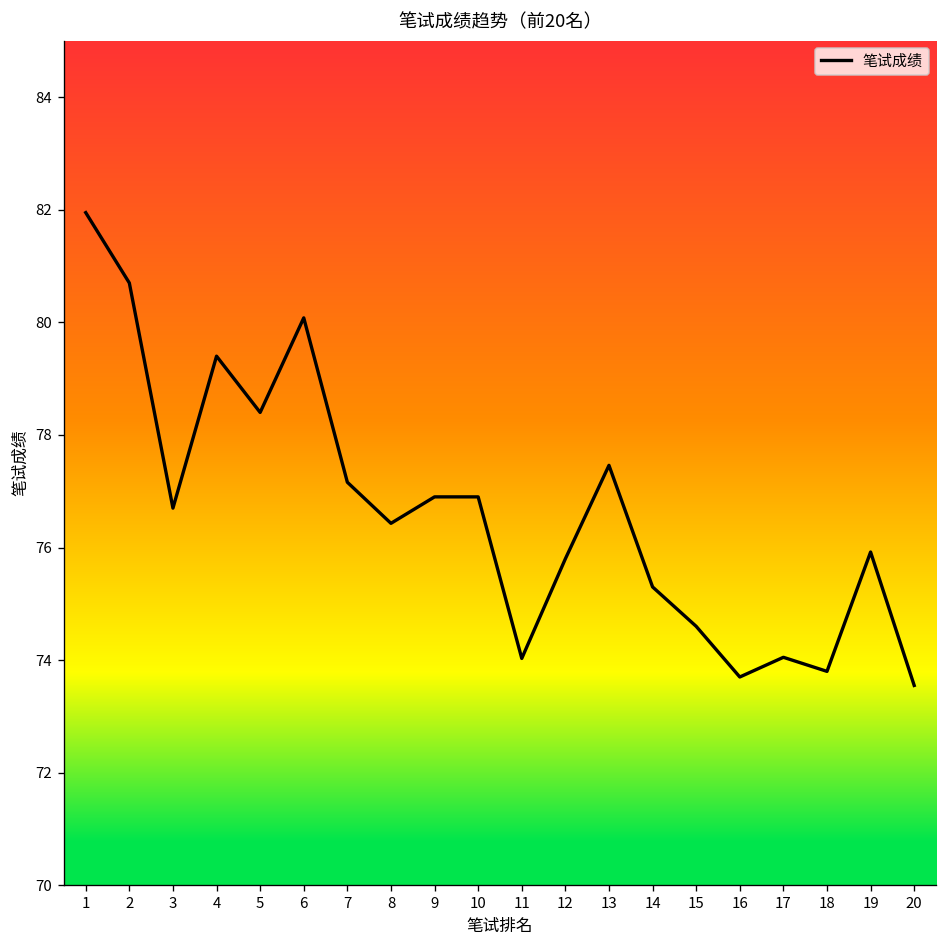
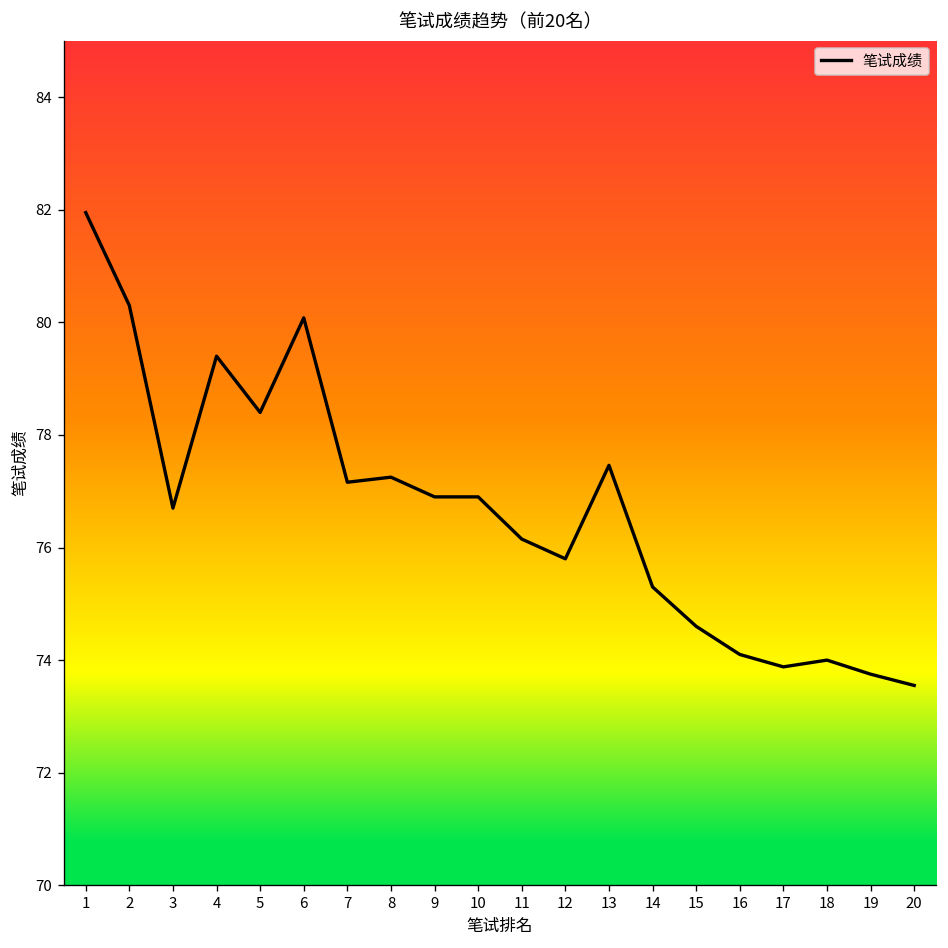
2: 80.7 -> 80.3
8: 76.4 -> 77.3
11: 74.0 -> 76.2
16: 73.7 -> 74.1
17: 74.1 -> 73.9
18: 73.8 -> 74.0
19: 75.9 -> 73.8
